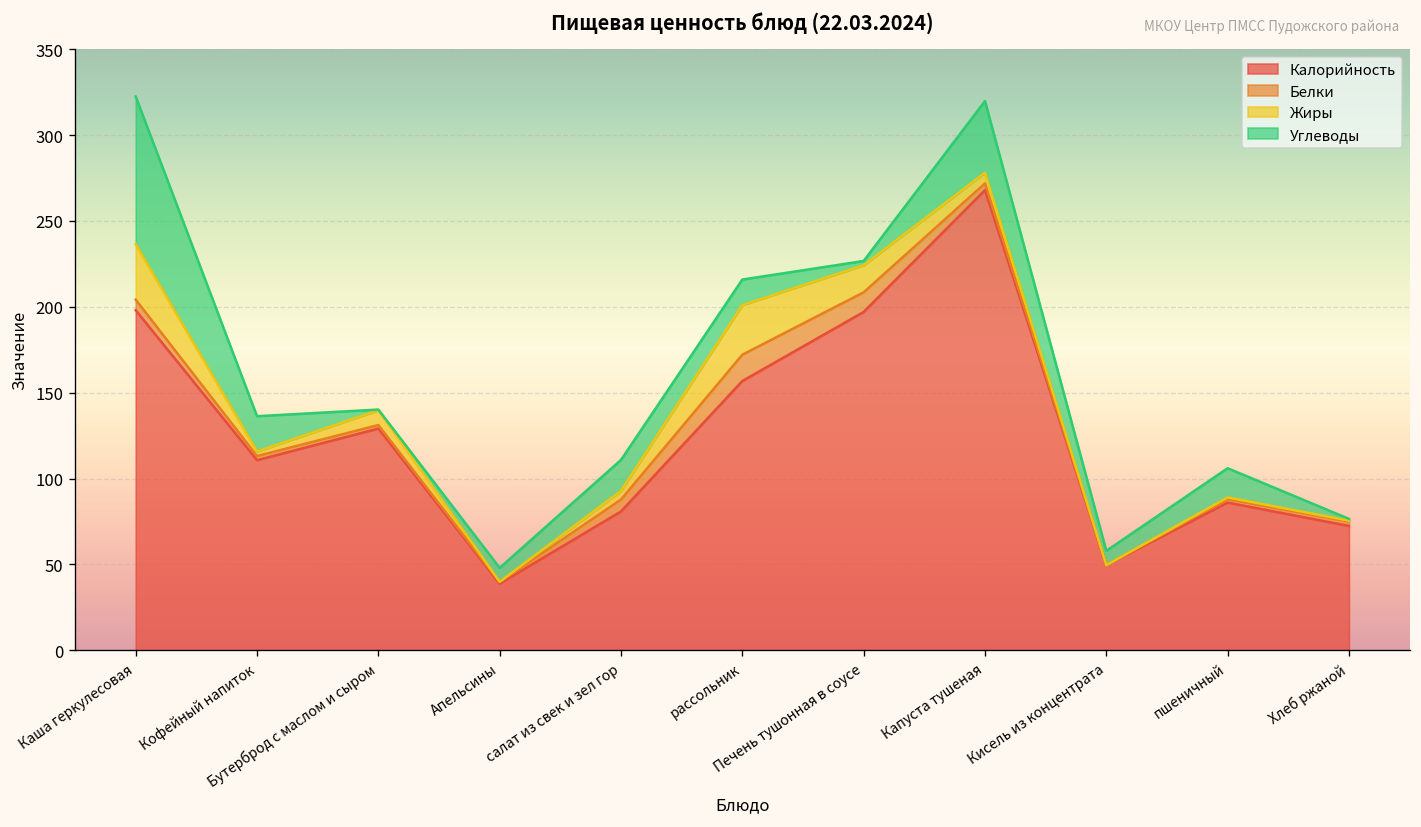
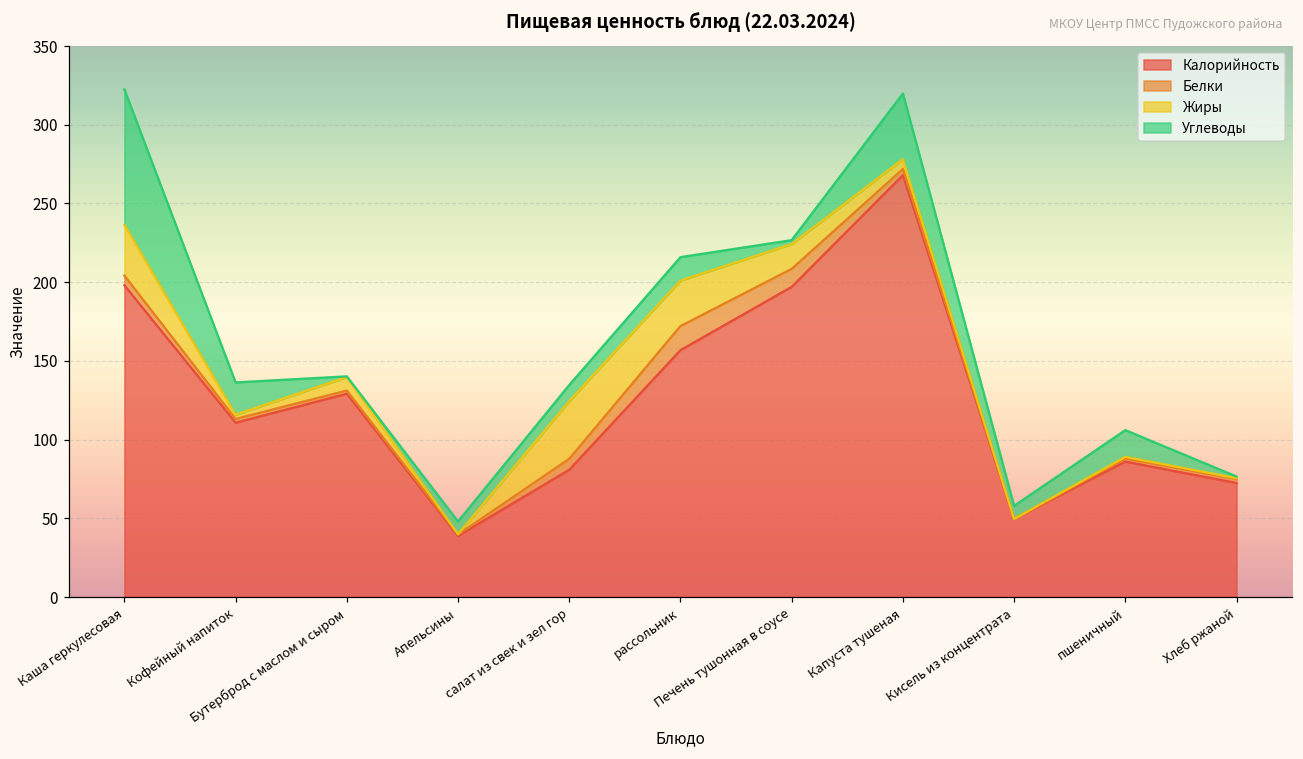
Жиры, салат из свек и зел гор: 5 -> 37
Углеводы, салат из свек и зел гор: 18 -> 10
